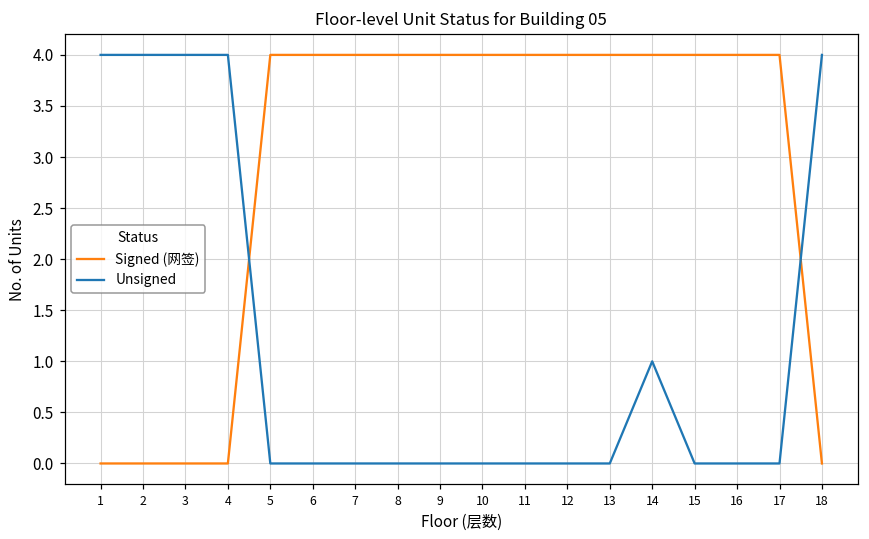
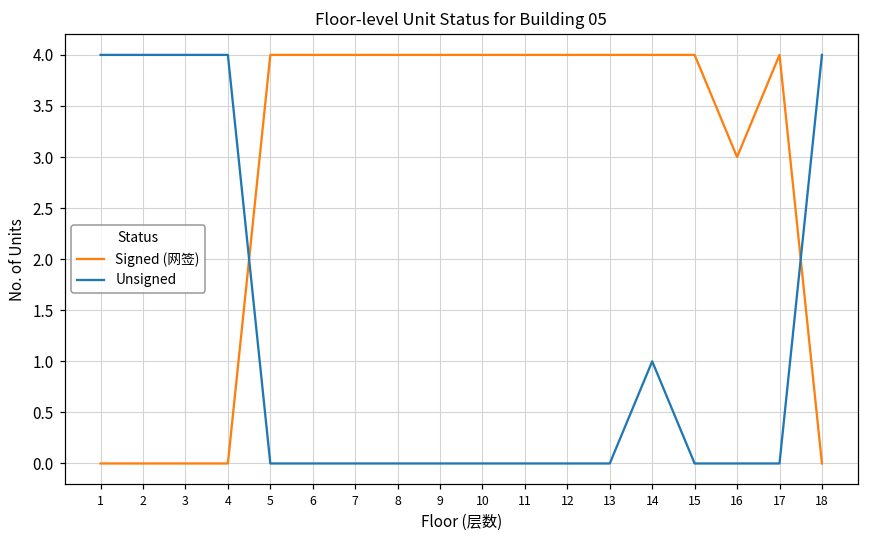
Signed (网签), 16: 4 -> 3
